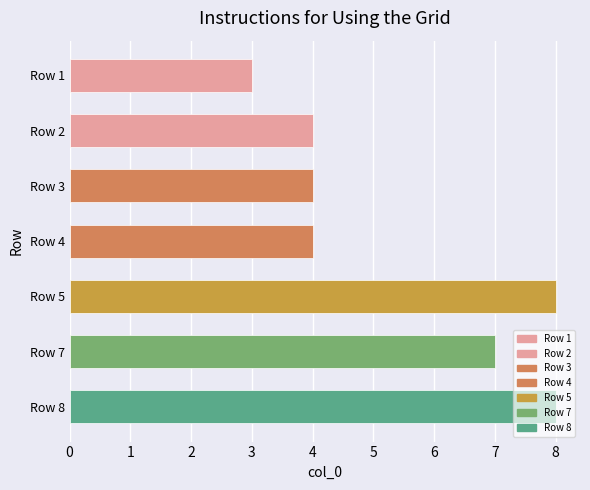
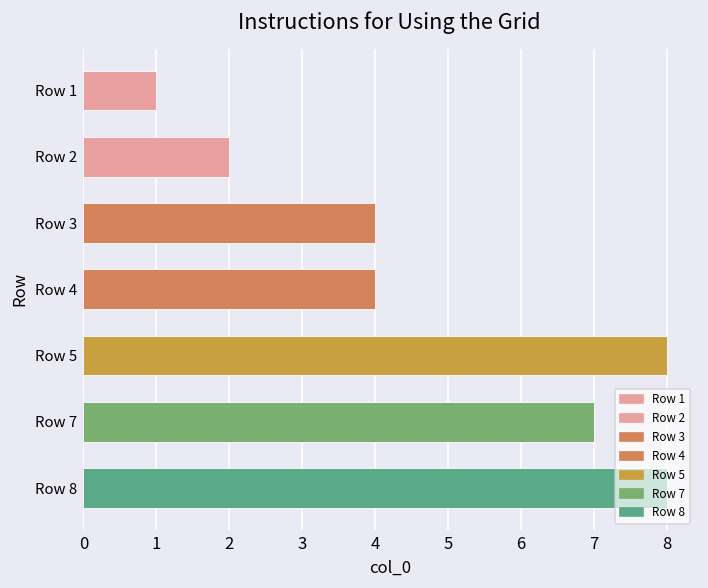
Row 1: 3 -> 1
Row 2: 4 -> 2
